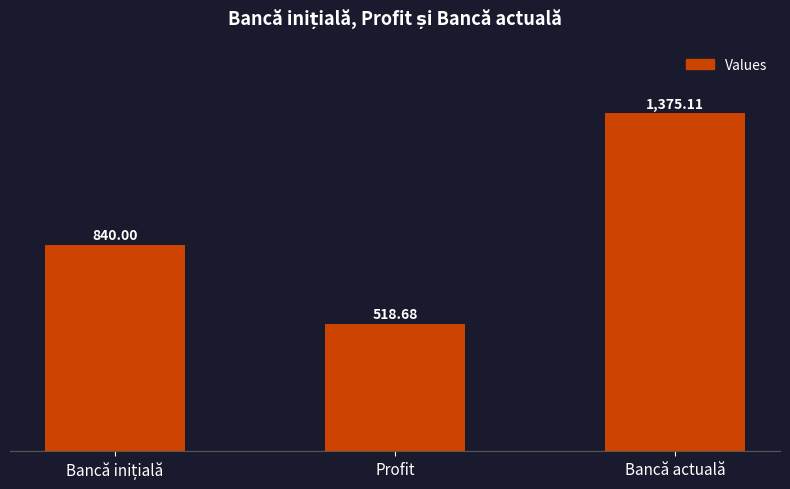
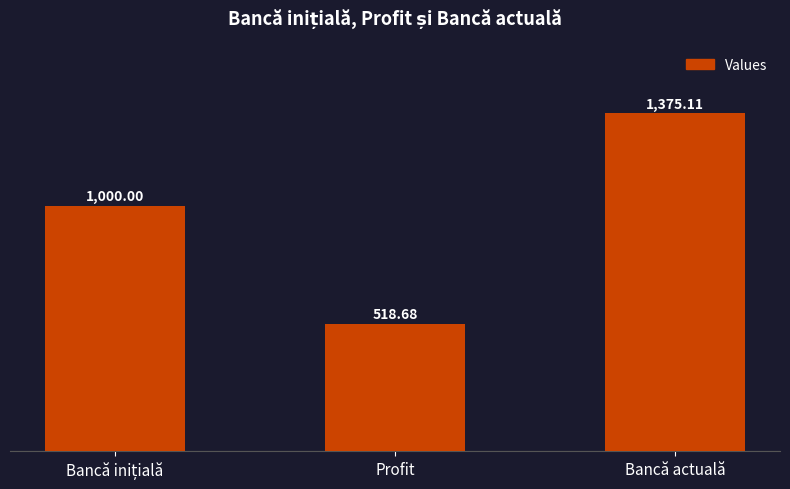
Bancă inițială: 840.00 -> 1,000.00
